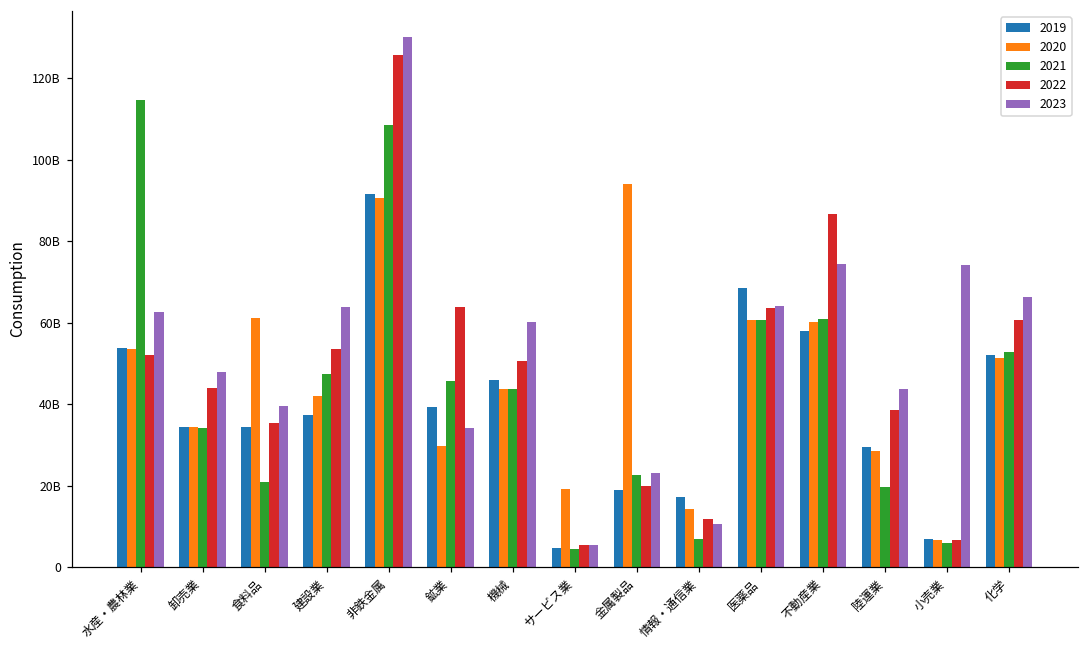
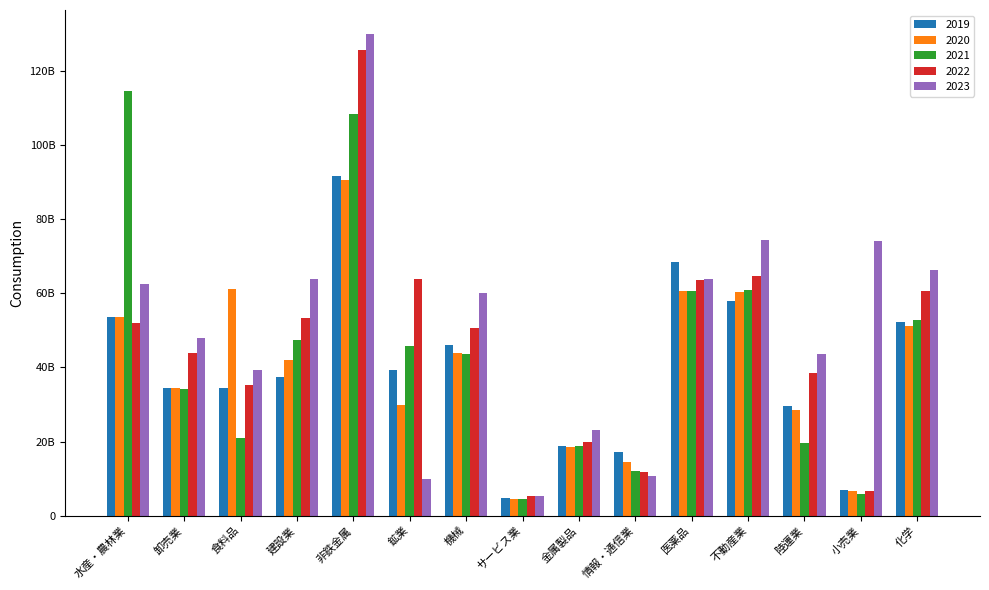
2023, 鉱業: 34000000000 -> 10000000000
2020, サービス業: 19000000000 -> 5000000000
2020, 金属製品: 94000000000 -> 18000000000
2021, 金属製品: 23000000000 -> 19000000000
2021, 情報・通信業: 7000000000 -> 12000000000
2022, 不動産業: 87000000000 -> 65000000000
